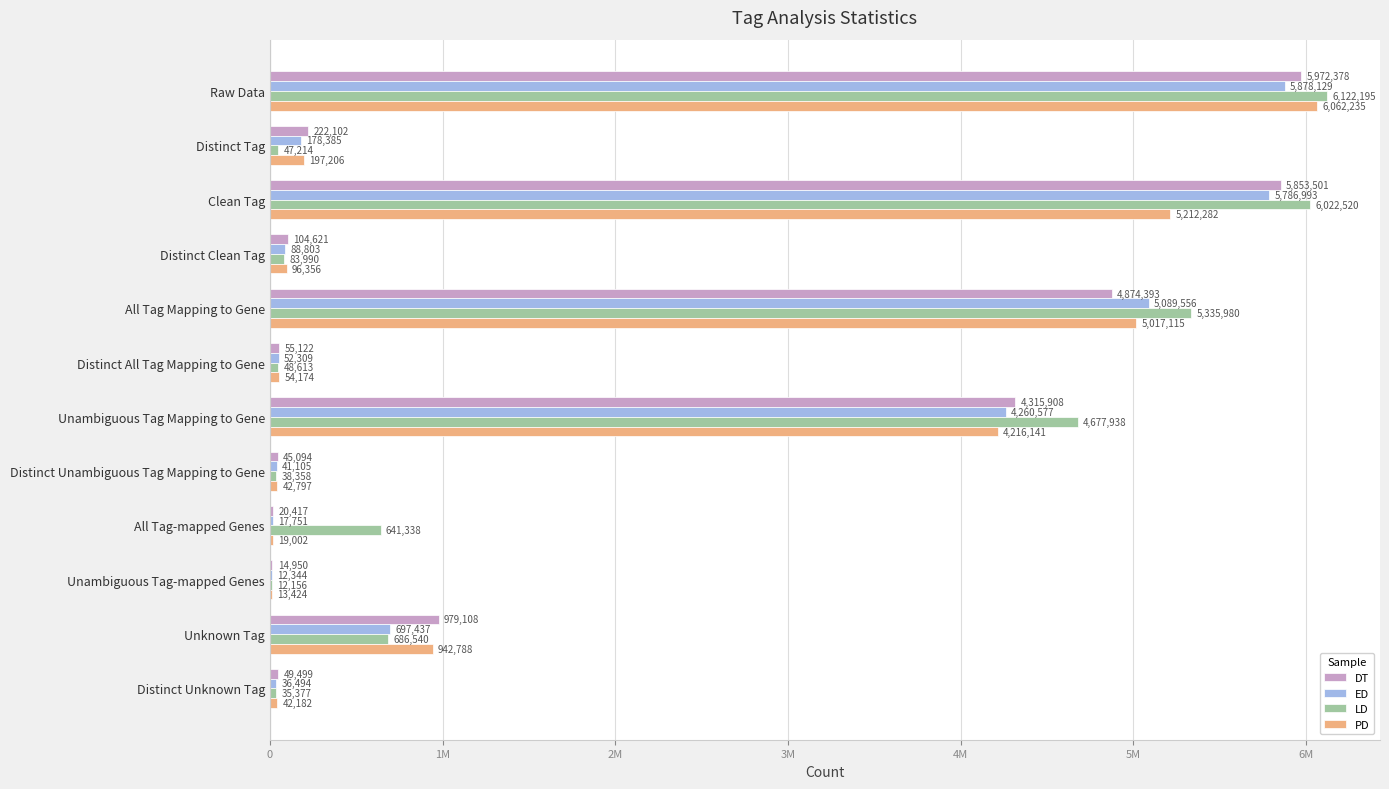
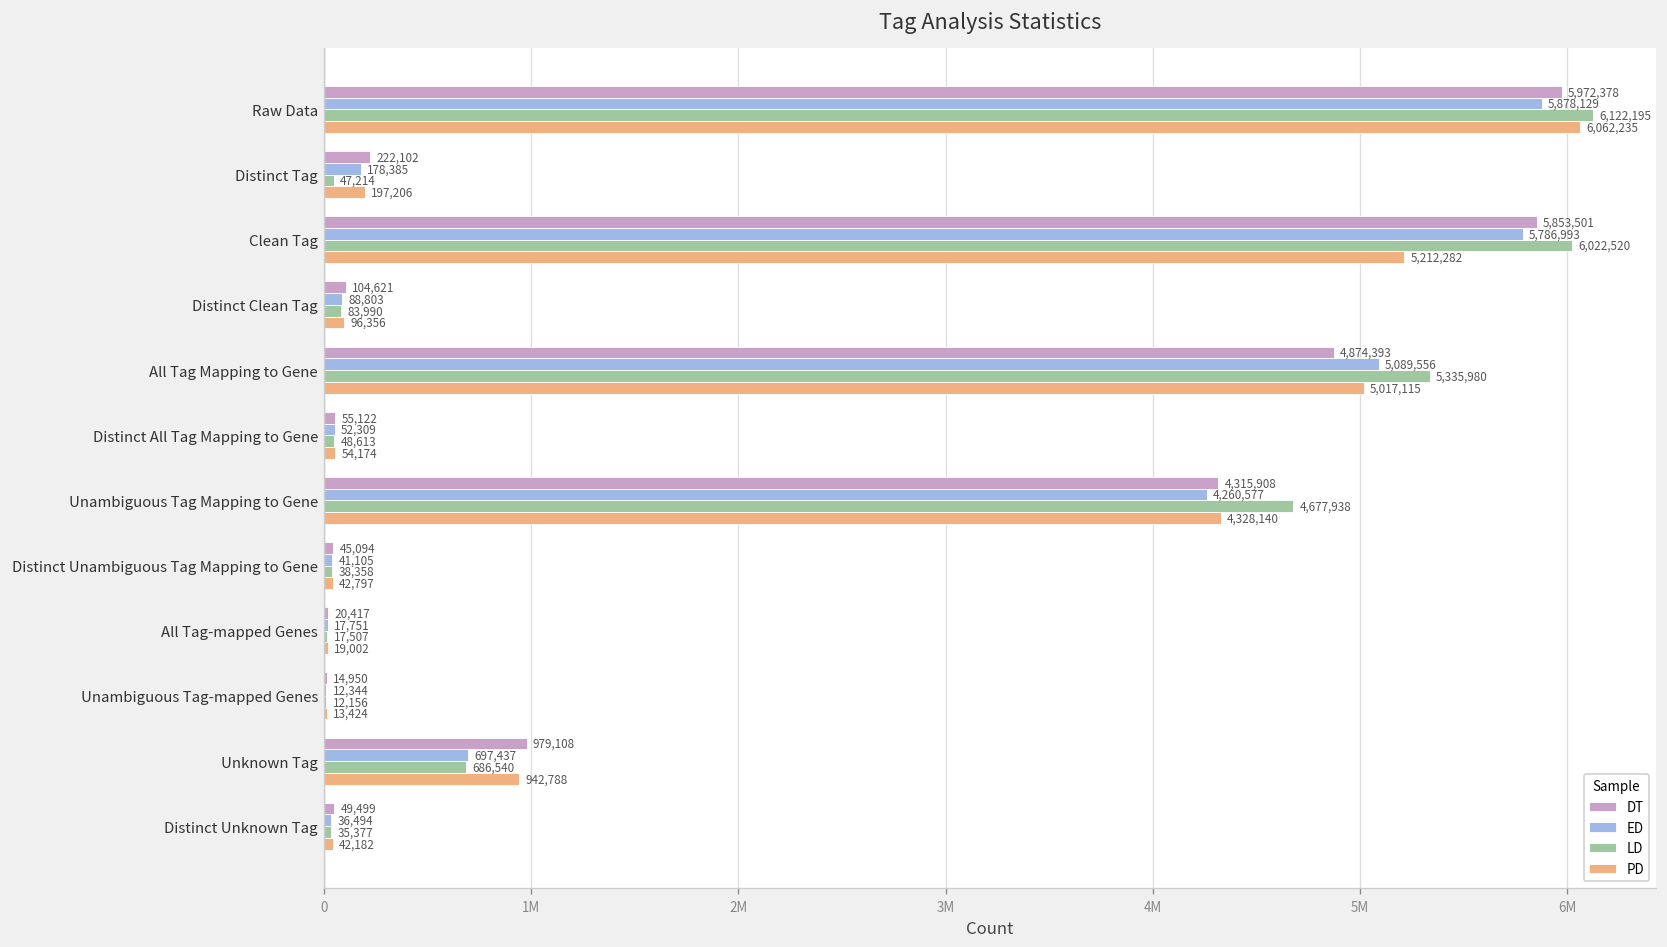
PD, Unambiguous Tag Mapping to Gene: 4,216,141 -> 4,328,140
LD, All Tag-mapped Genes: 641,338 -> 17,507
